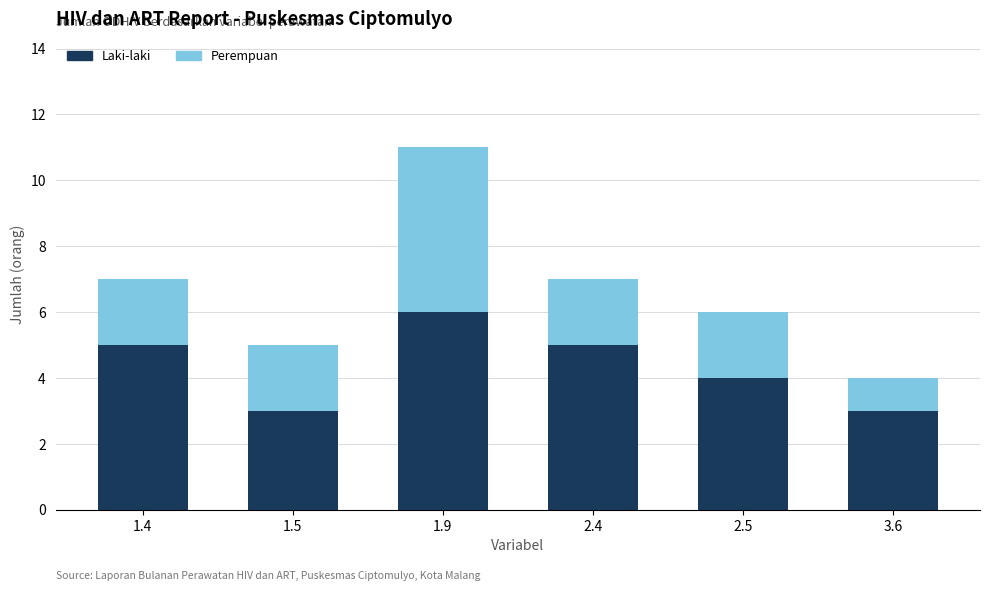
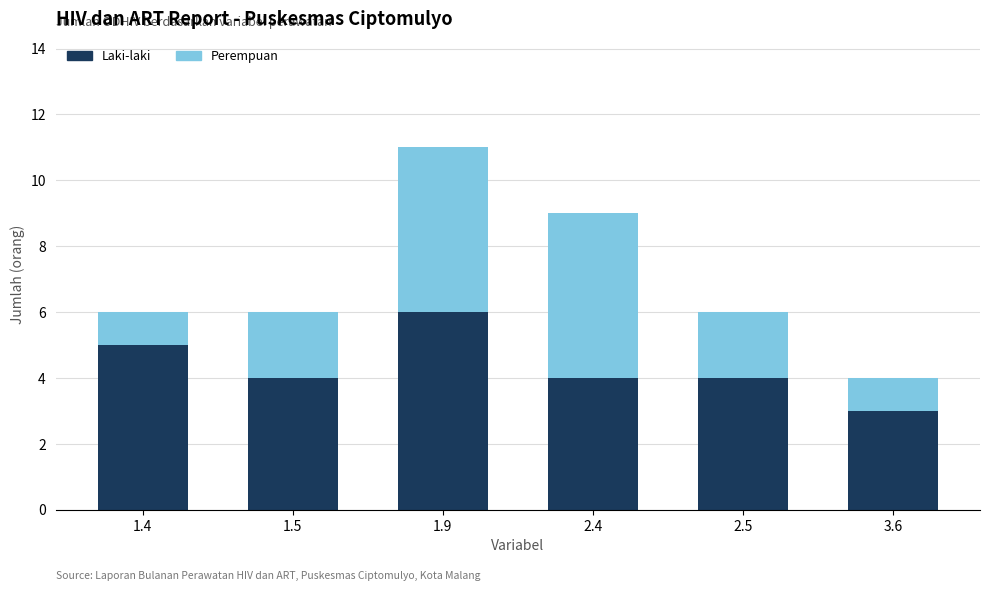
Perempuan, 1.4: 2 -> 1
Laki-laki, 1.5: 3 -> 4
Laki-laki, 2.4: 5 -> 4
Perempuan, 2.4: 2 -> 5
